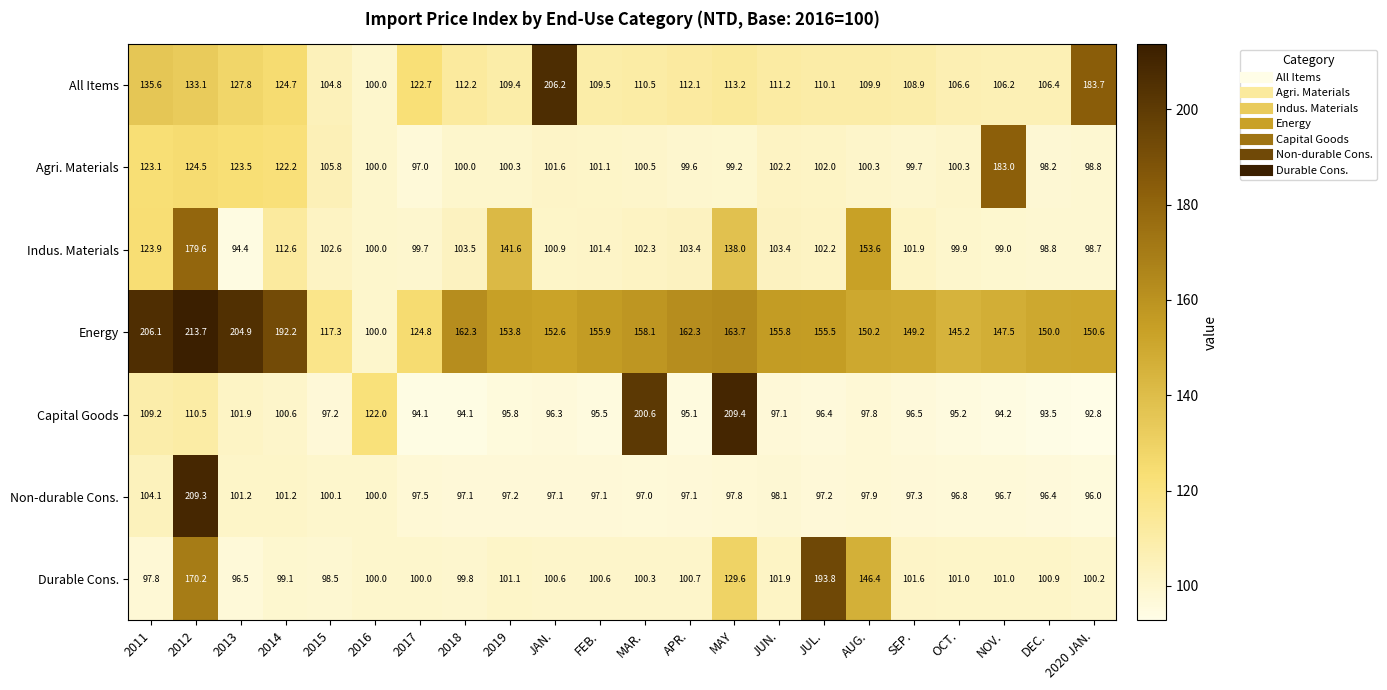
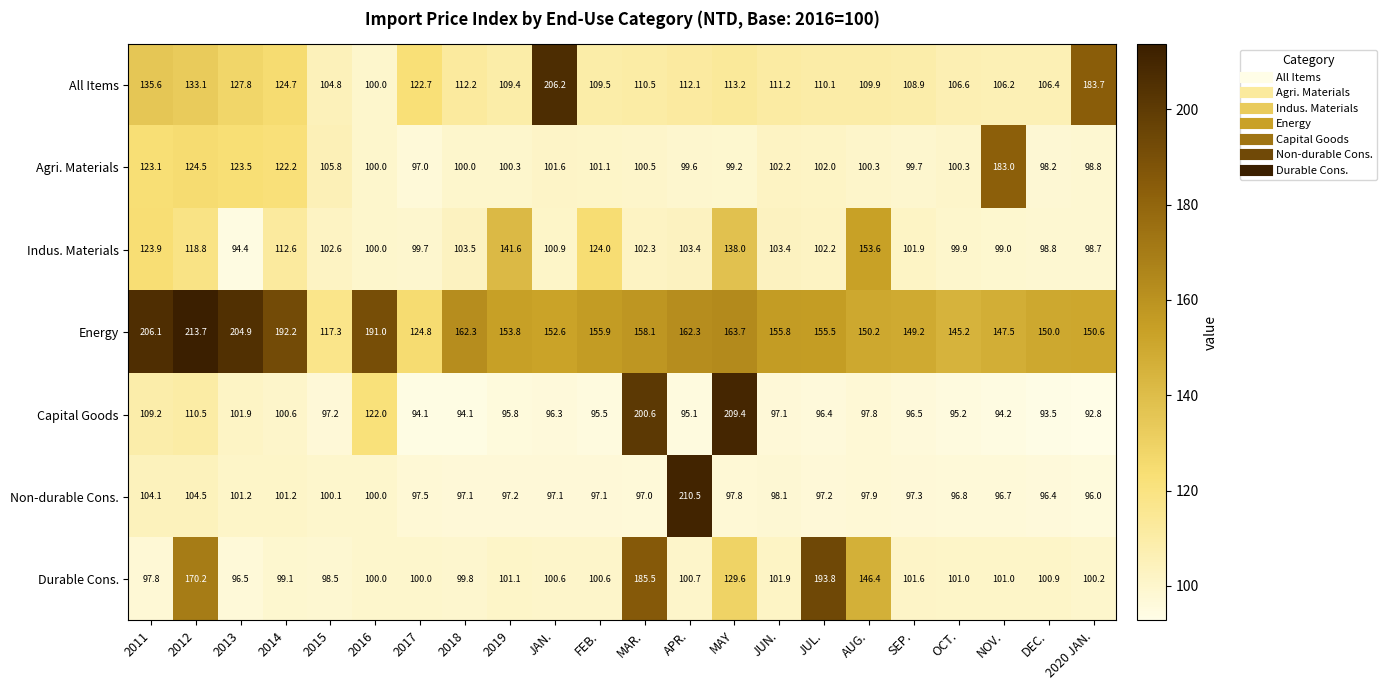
Indus. Materials, 2012: 179.6 -> 118.8
Indus. Materials, FEB.: 101.4 -> 124.0
Energy, 2016: 100.0 -> 191.0
Non-durable Cons., 2012: 209.3 -> 104.5
Non-durable Cons., APR.: 97.1 -> 210.5
Durable Cons., MAR.: 100.3 -> 185.5
